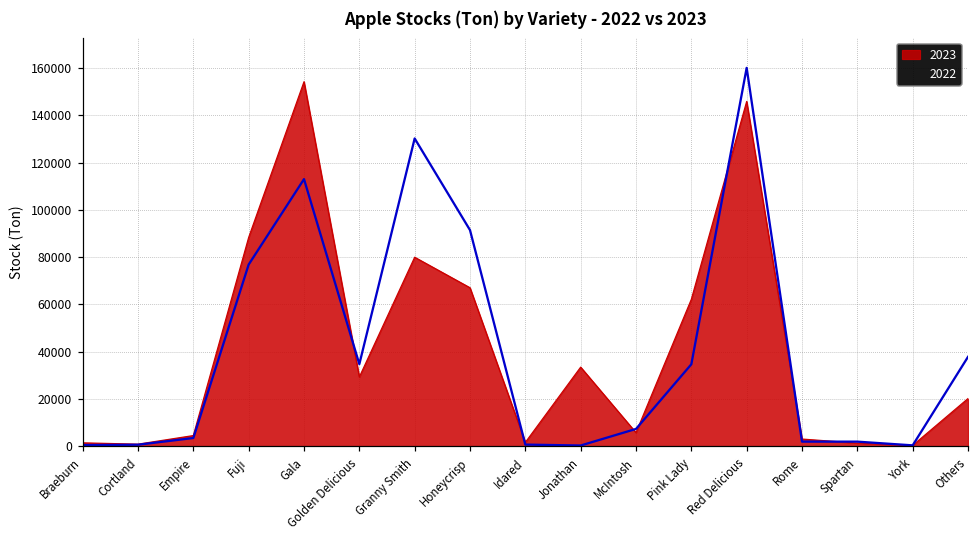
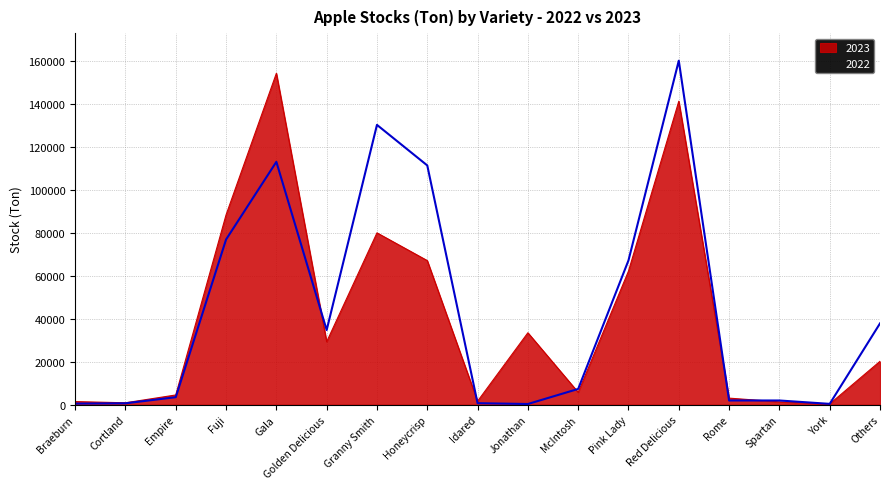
2022, Honeycrisp: 91000 -> 111000
2022, Pink Lady: 35000 -> 67000
2023, Red Delicious: 146000 -> 141000
